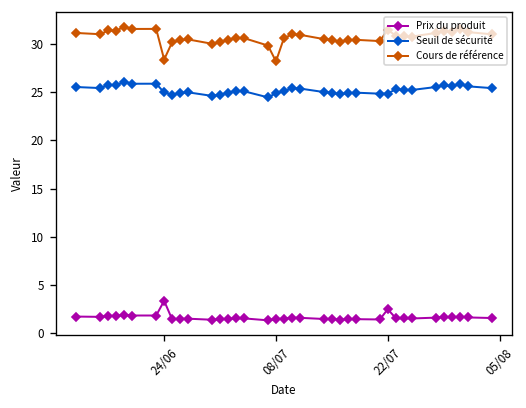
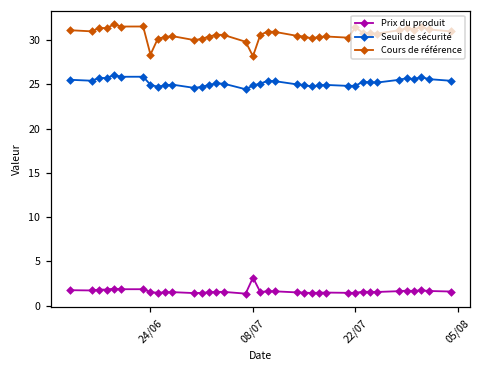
Prix du produit, 24/06: 3 -> 2
Prix du produit, 08/07: 1 -> 3
Prix du produit, 22/07: 3 -> 1
